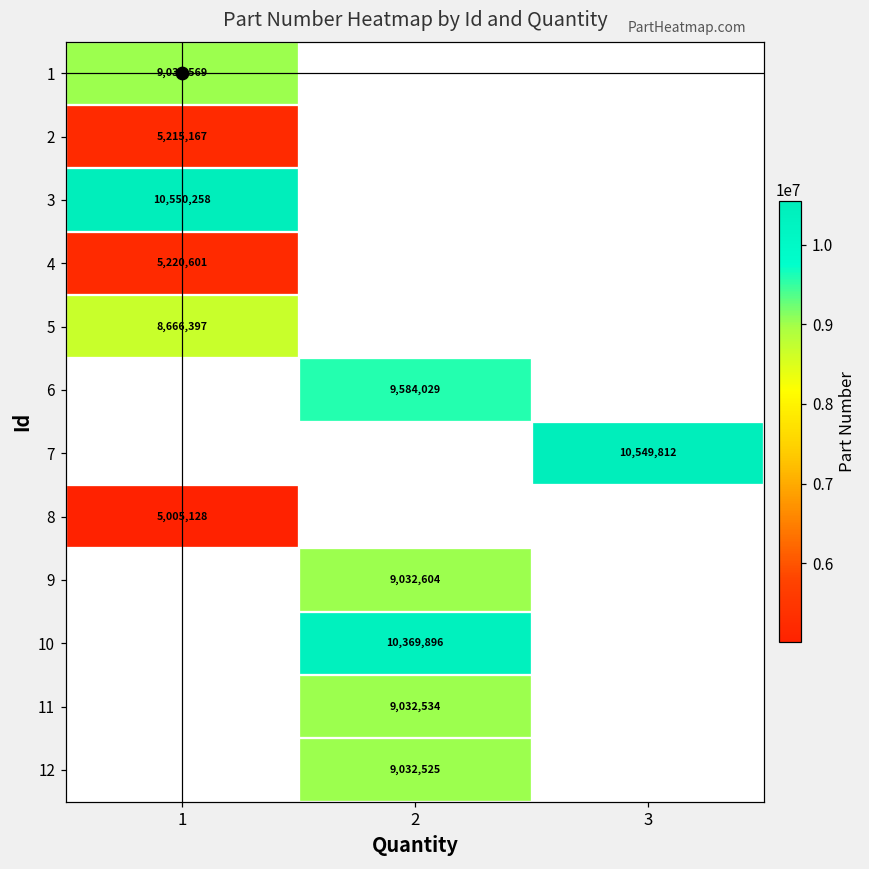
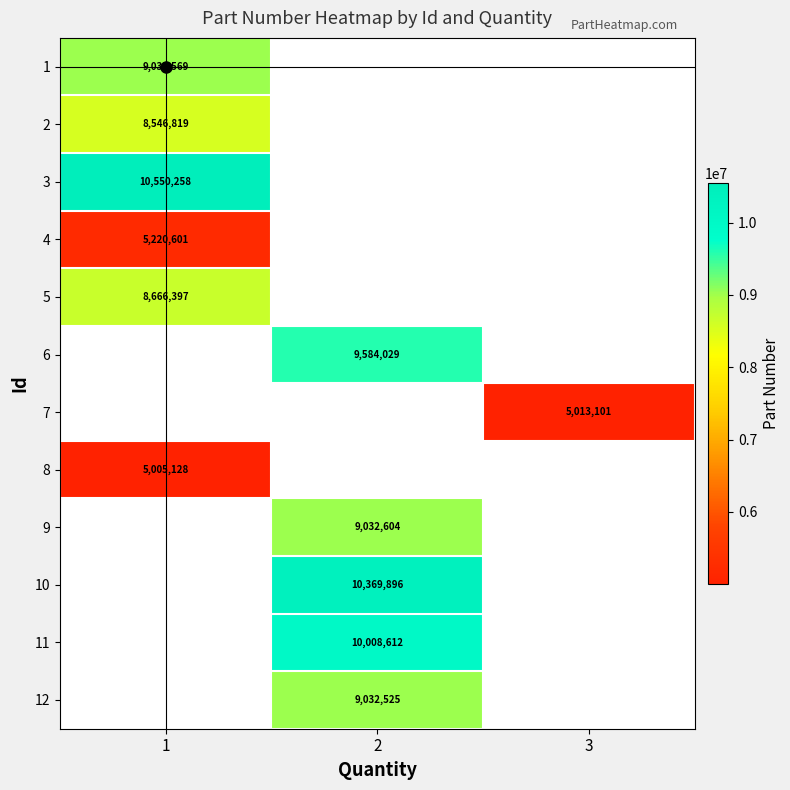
2, 1: 5,215,167 -> 8,546,819
7, 3: 10,549,812 -> 5,013,101
11, 2: 9,032,534 -> 10,008,612
